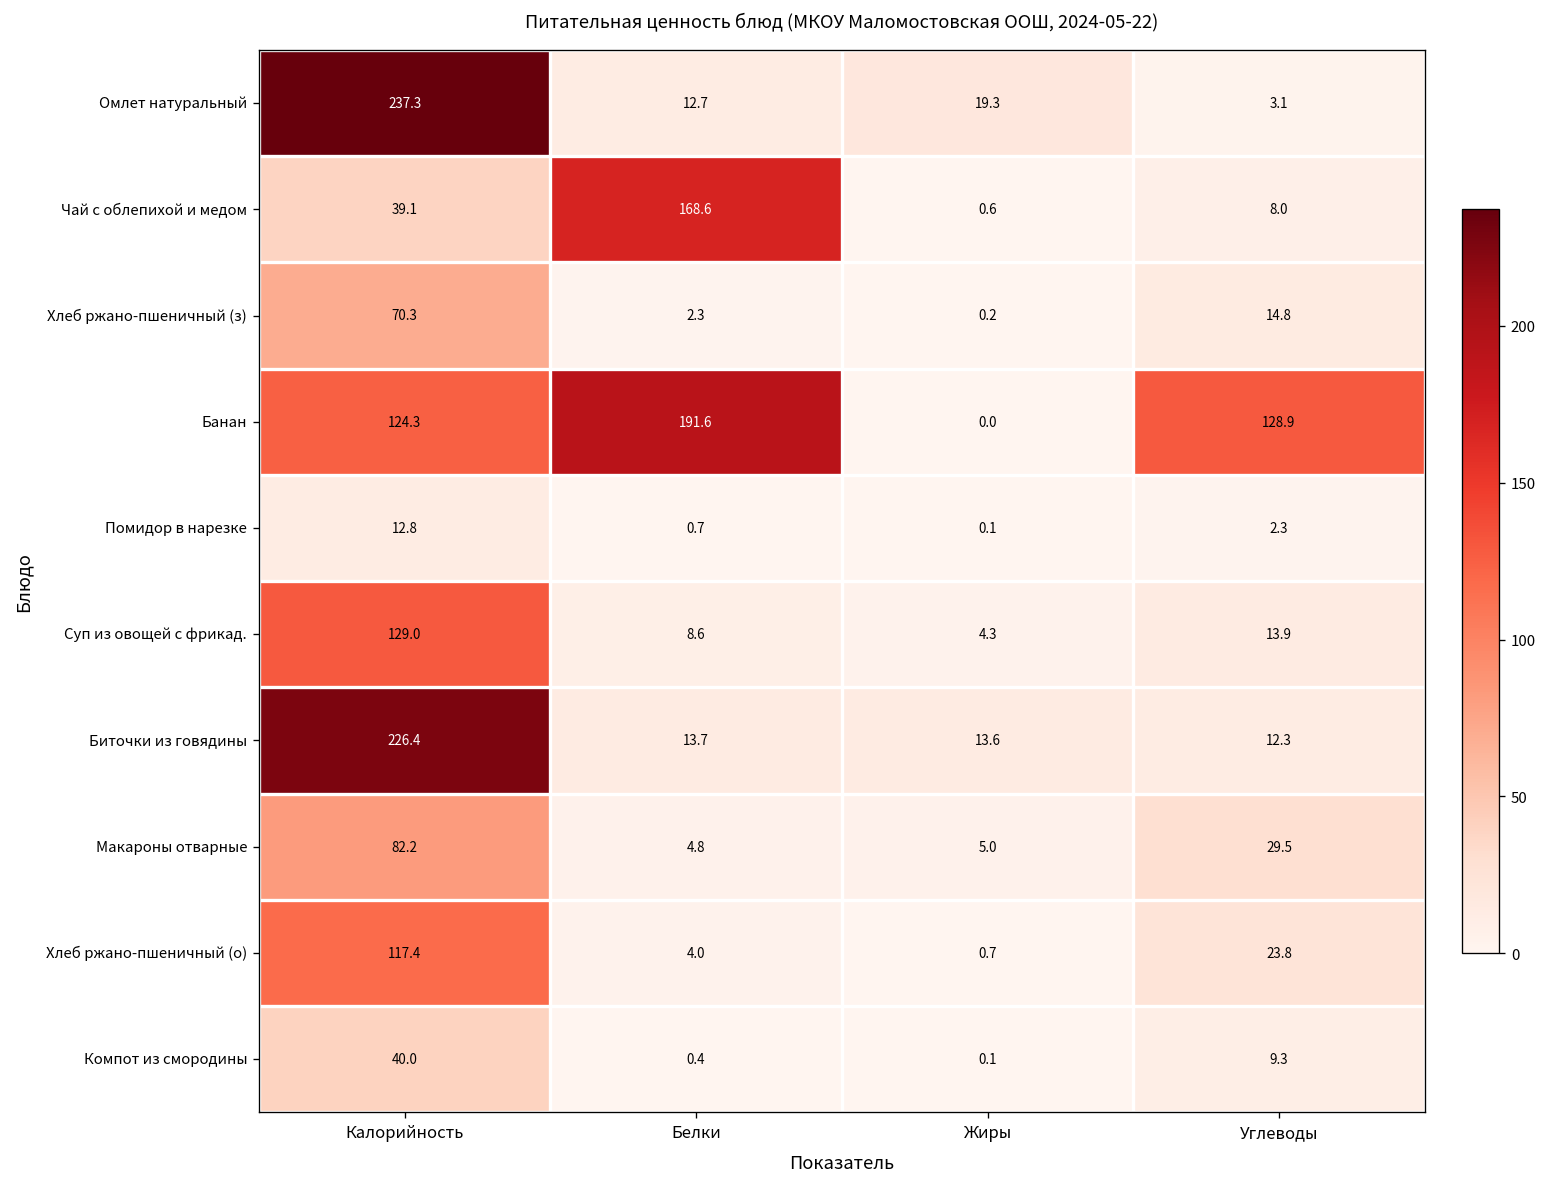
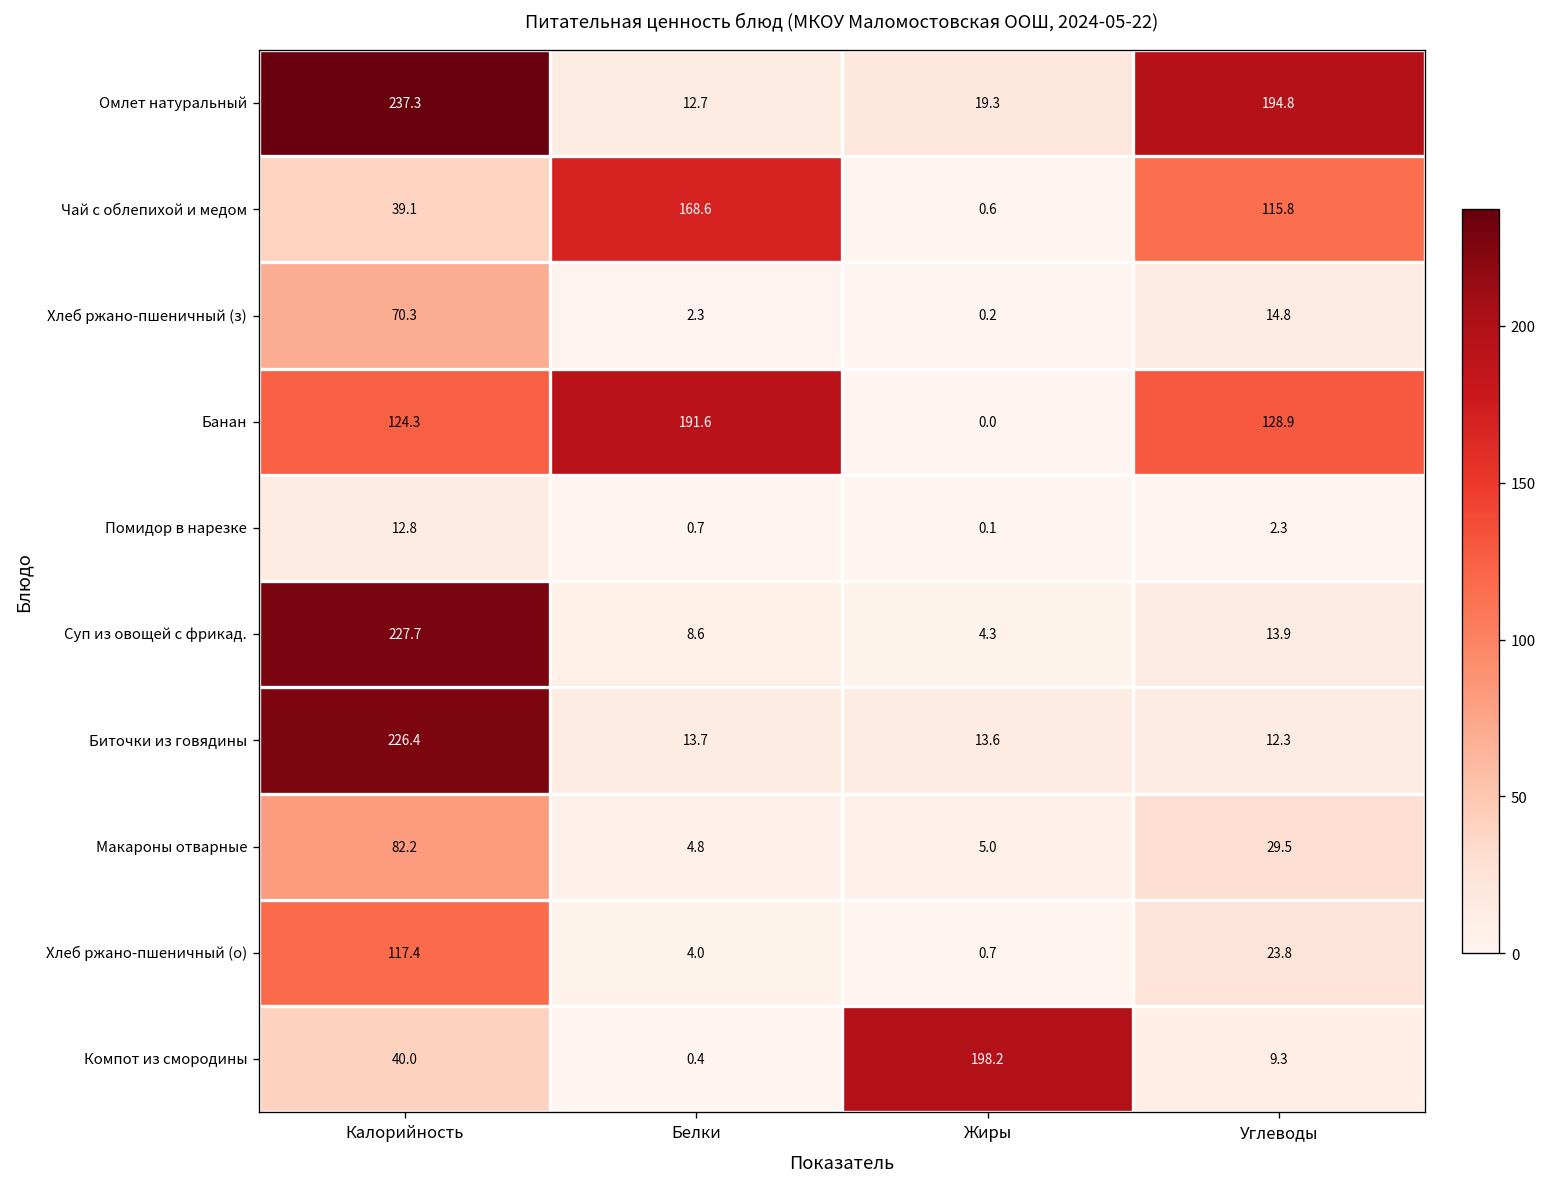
Омлет натуральный, Углеводы: 3.1 -> 194.8
Чай с облепихой и медом, Углеводы: 8.0 -> 115.8
Суп из овощей с фрикад., Калорийность: 129.0 -> 227.7
Компот из смородины, Жиры: 0.1 -> 198.2
